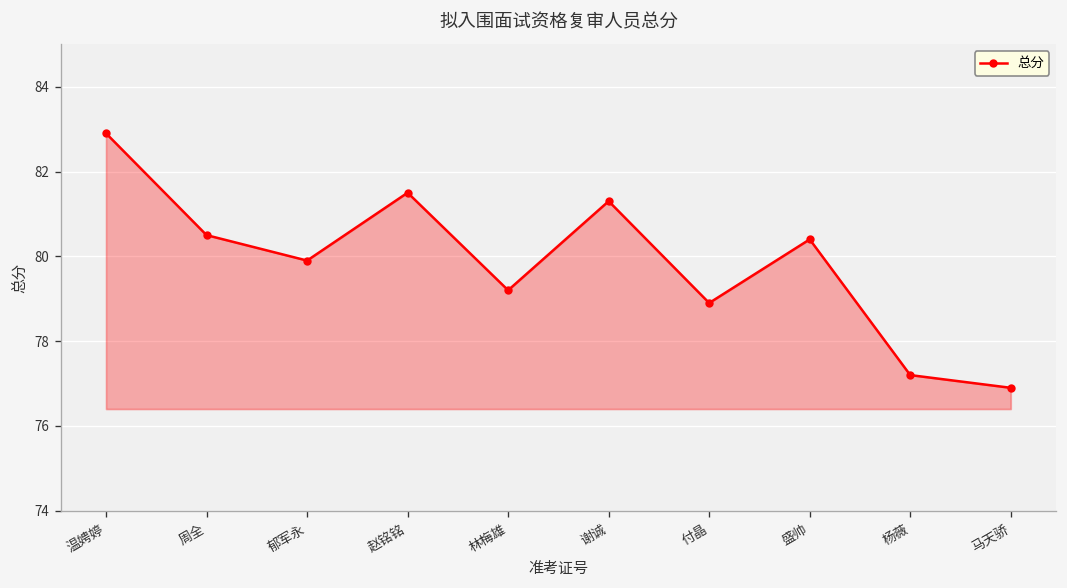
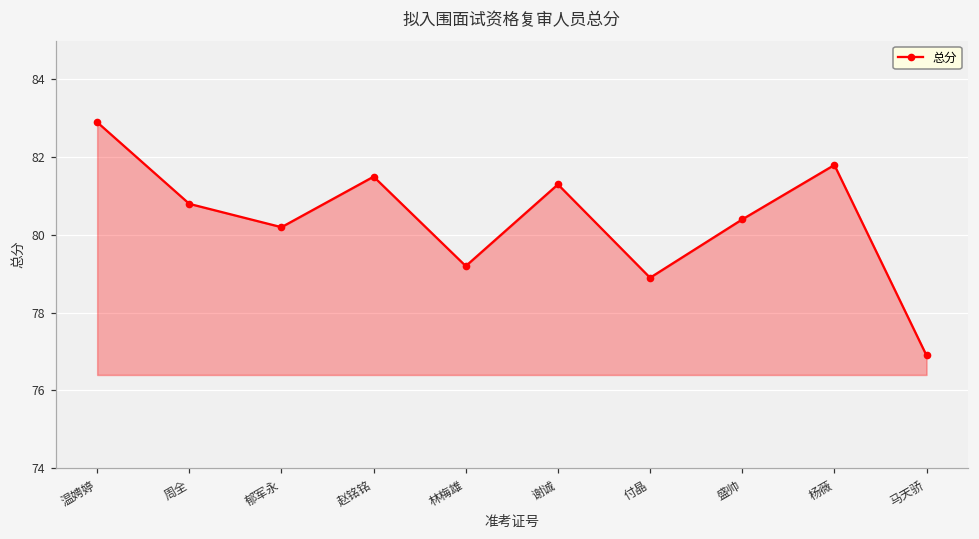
周全: 80.5 -> 80.8
郁军永: 79.9 -> 80.2
杨薇: 77.2 -> 81.8
